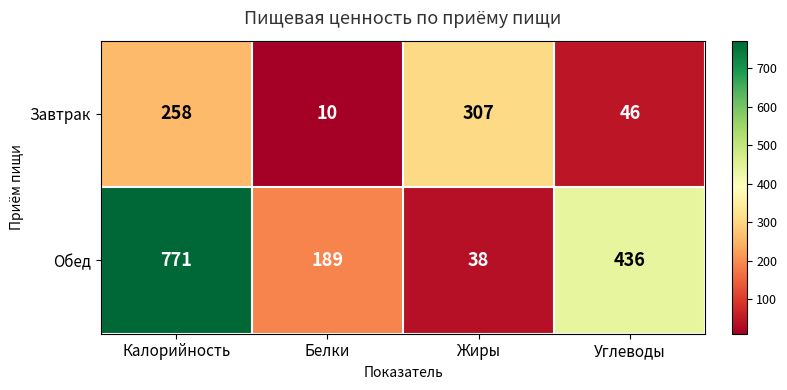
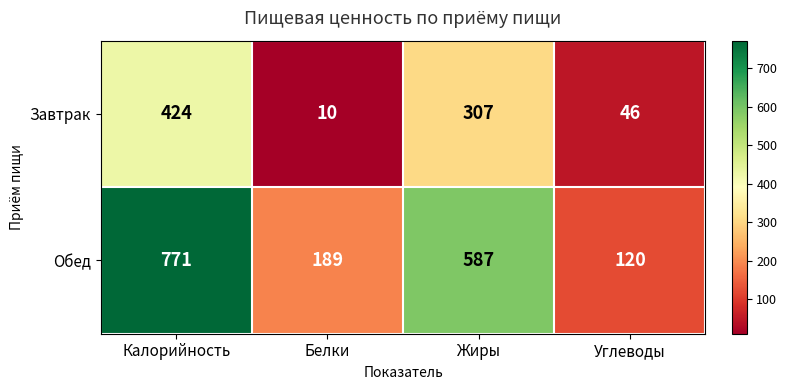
Завтрак, Калорийность: 258 -> 424
Обед, Жиры: 38 -> 587
Обед, Углеводы: 436 -> 120
